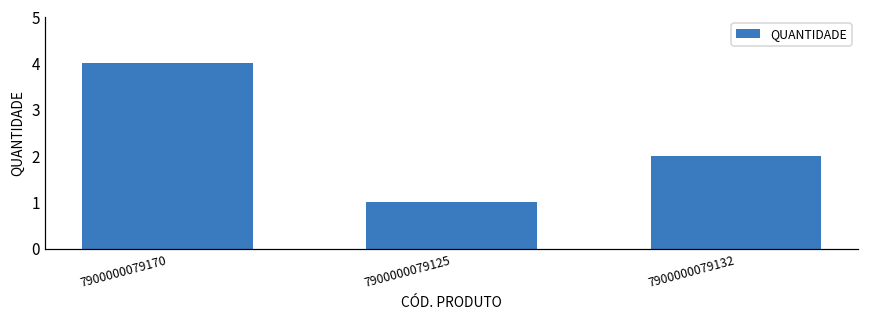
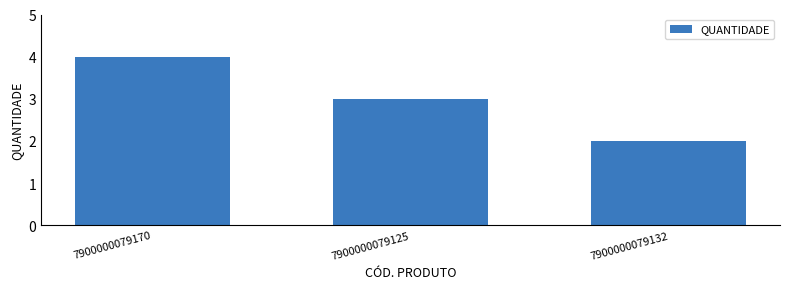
7900000079125: 1 -> 3
